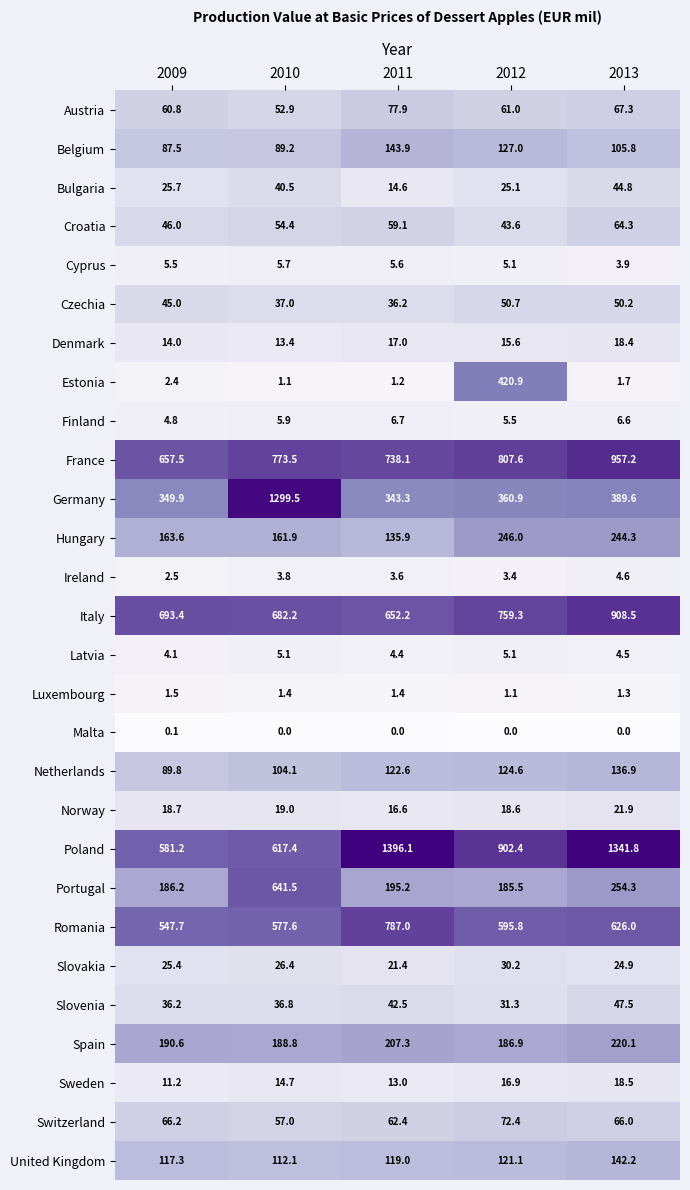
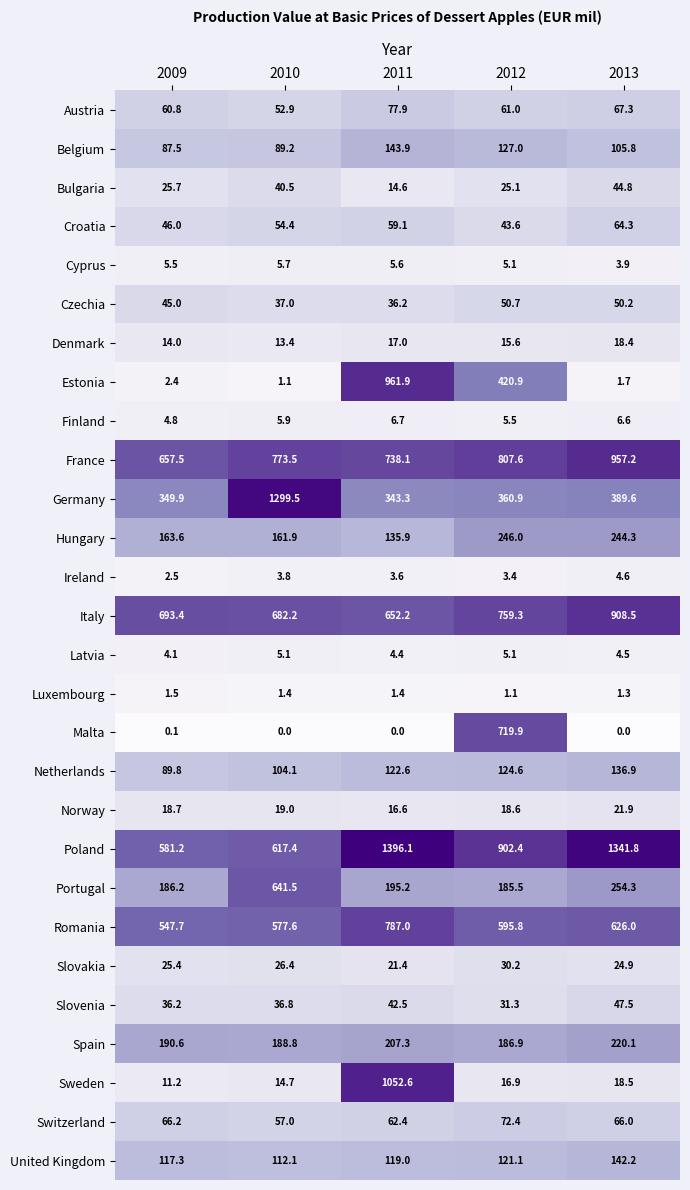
Estonia, 2011: 1.2 -> 961.9
Malta, 2012: 0.0 -> 719.9
Sweden, 2011: 13.0 -> 1052.6
